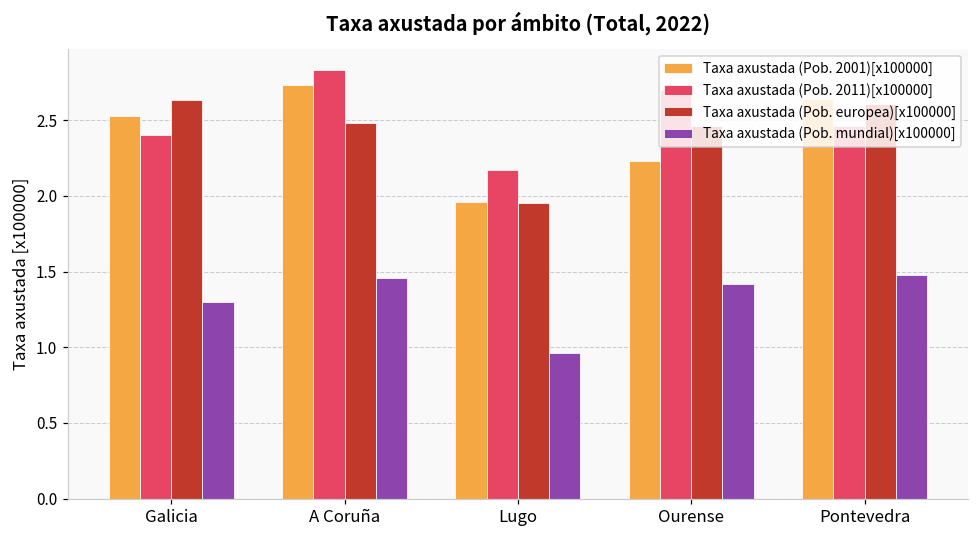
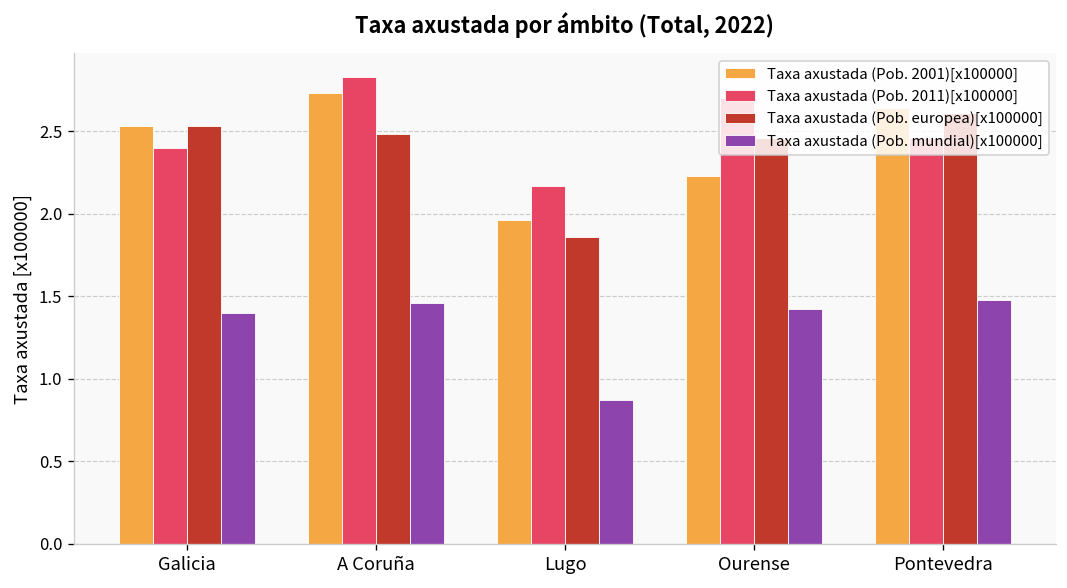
Taxa axustada (Pob. europea)[x100000], Galicia: 2.63 -> 2.53
Taxa axustada (Pob. mundial)[x100000], Galicia: 1.3 -> 1.4
Taxa axustada (Pob. europea)[x100000], Lugo: 1.95 -> 1.86
Taxa axustada (Pob. mundial)[x100000], Lugo: 0.96 -> 0.87
